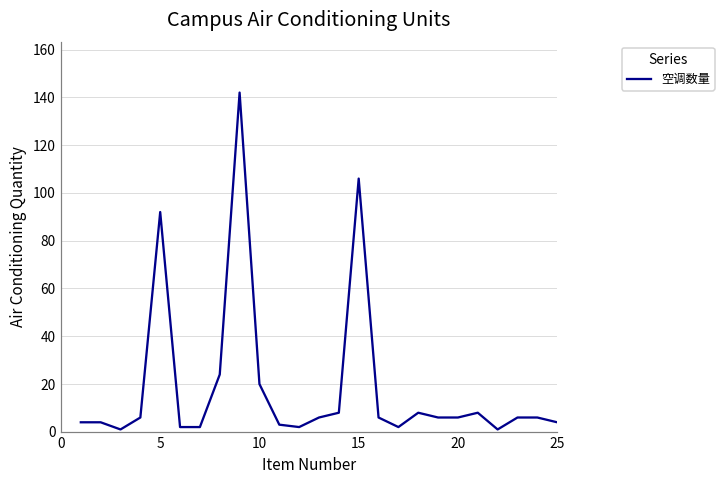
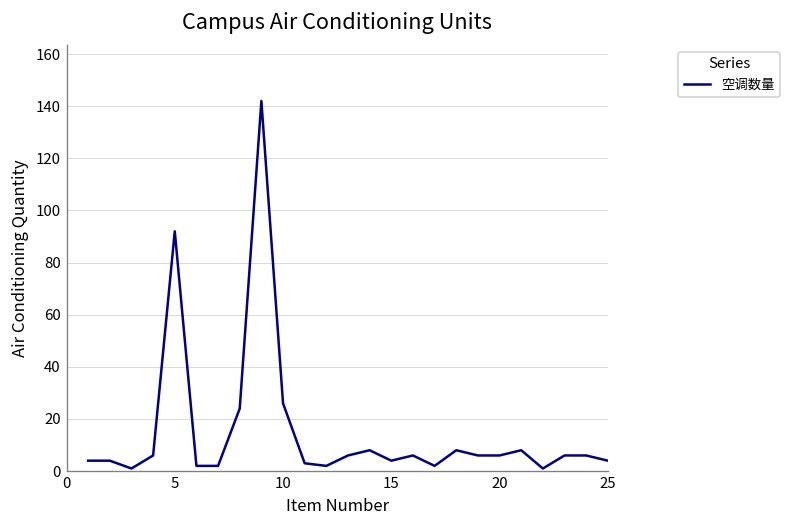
10: 20 -> 26
15: 106 -> 4
